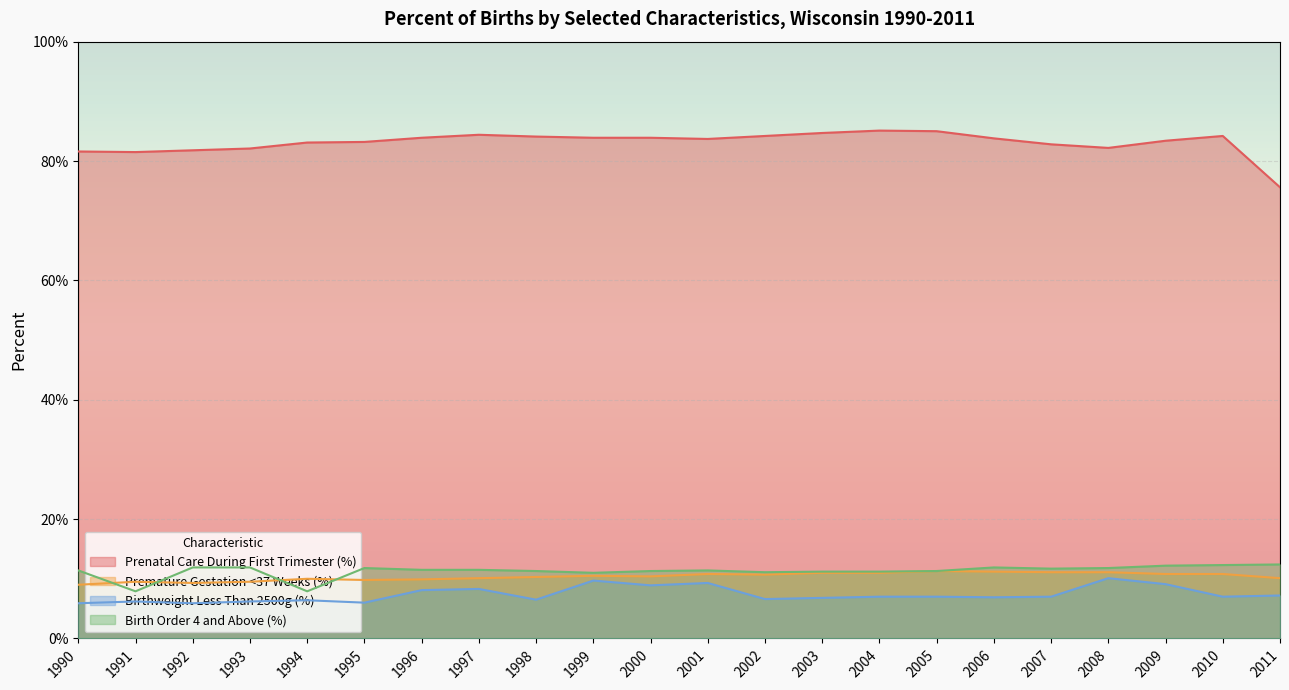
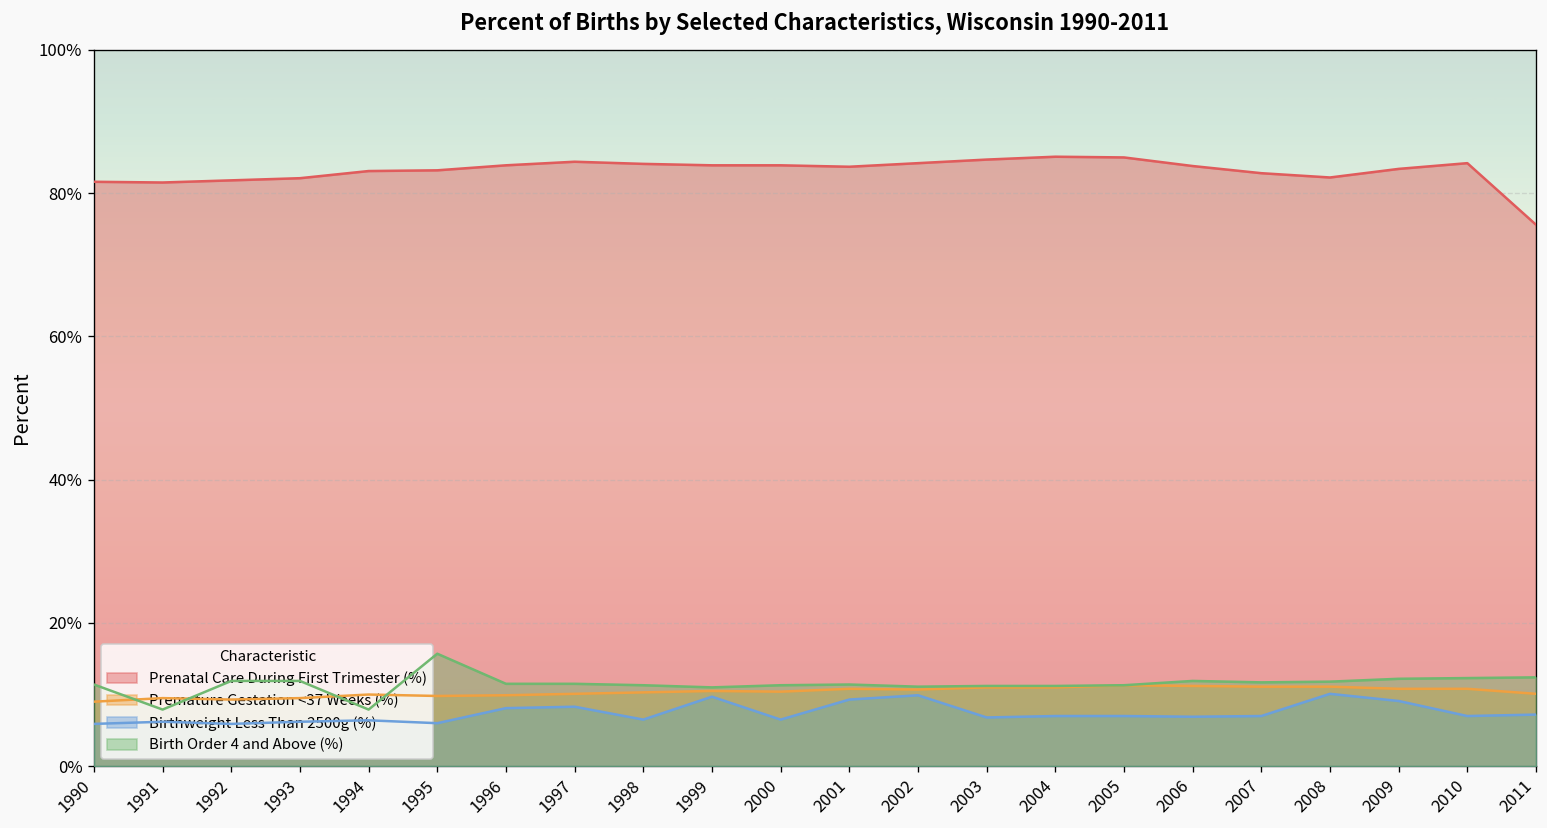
Birth Order 4 and Above (%), 1995: 12% -> 16%
Birthweight Less Than 2500g (%), 2000: 9% -> 7%
Birthweight Less Than 2500g (%), 2002: 7% -> 10%
